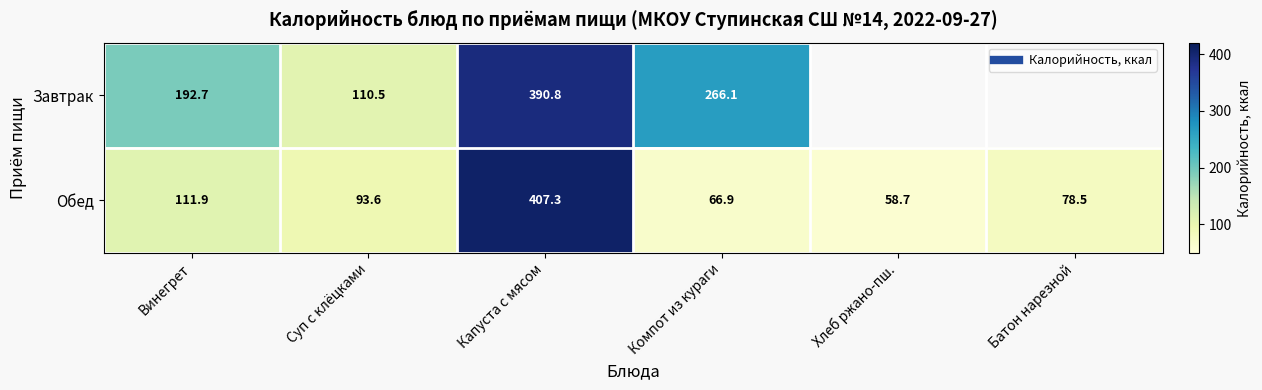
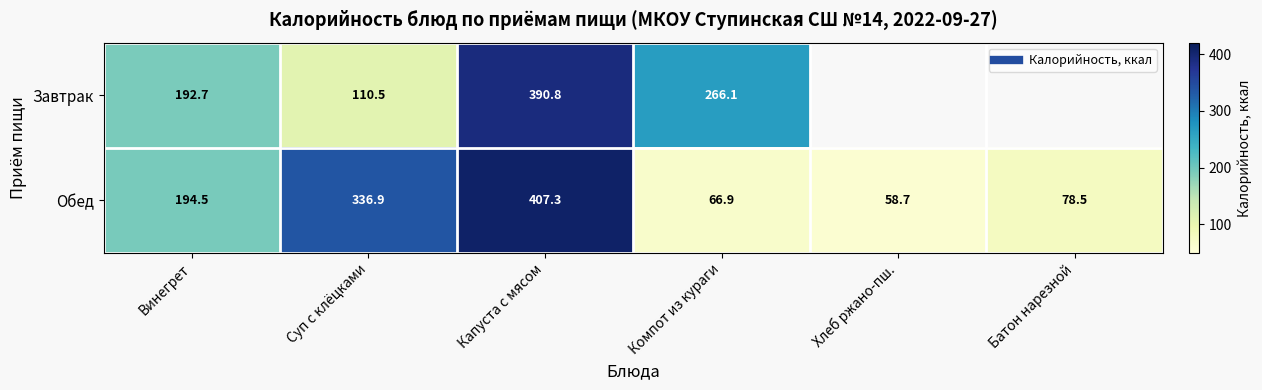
Обед, Винегрет: 111.9 -> 194.5
Обед, Суп с клёцками: 93.6 -> 336.9
